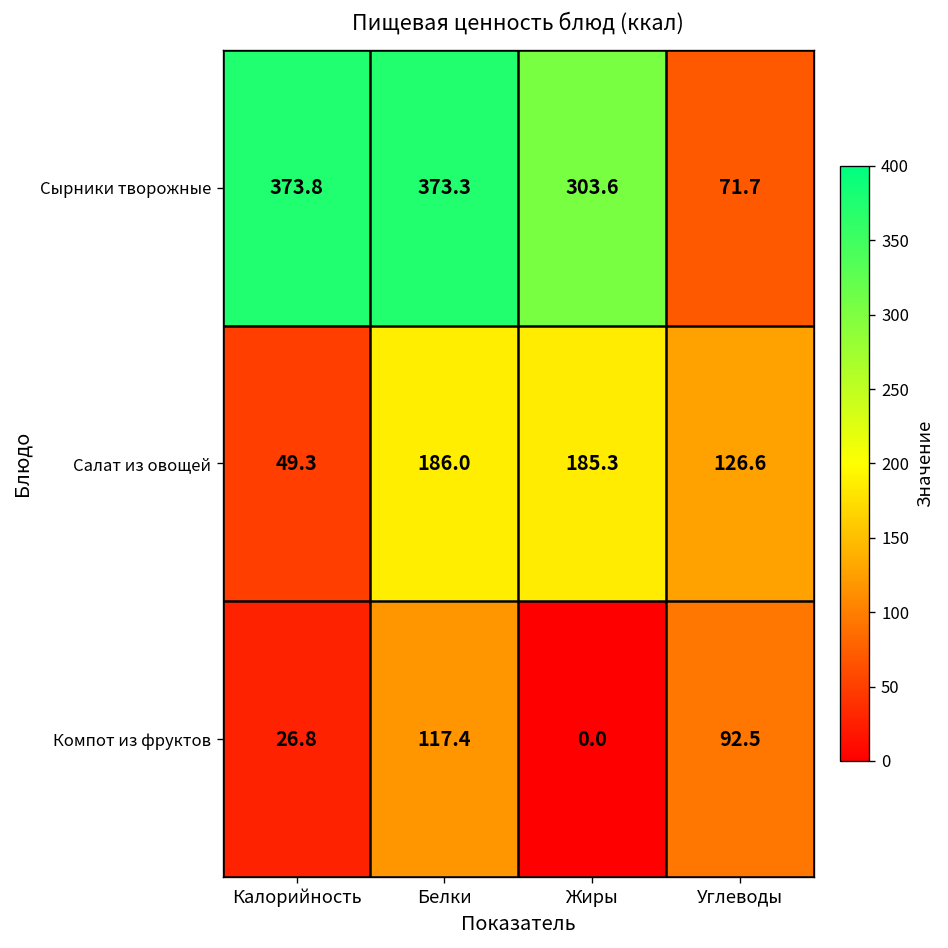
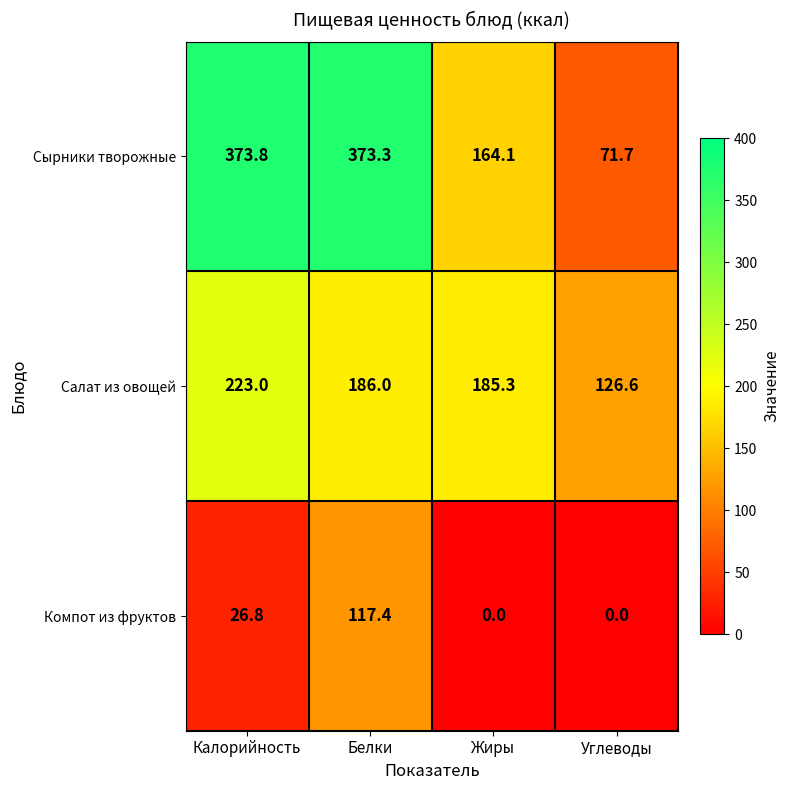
Сырники творожные, Жиры: 303.6 -> 164.1
Салат из овощей, Калорийность: 49.3 -> 223.0
Компот из фруктов, Углеводы: 92.5 -> 0.0
